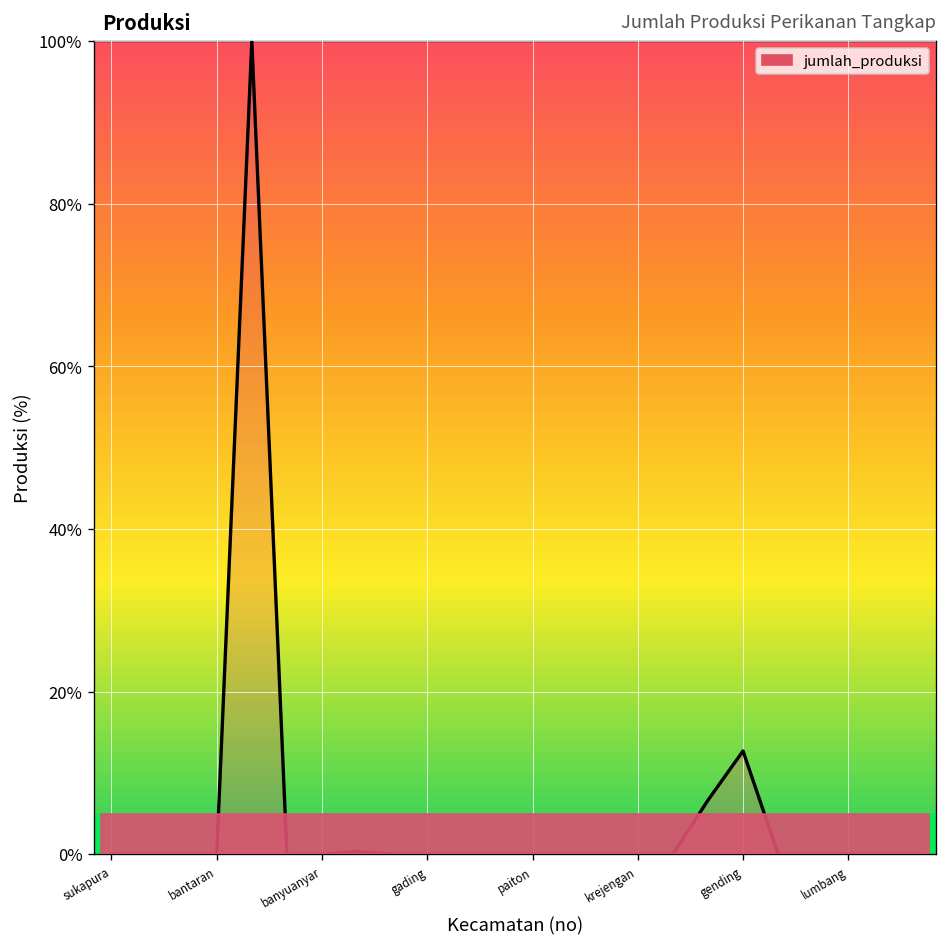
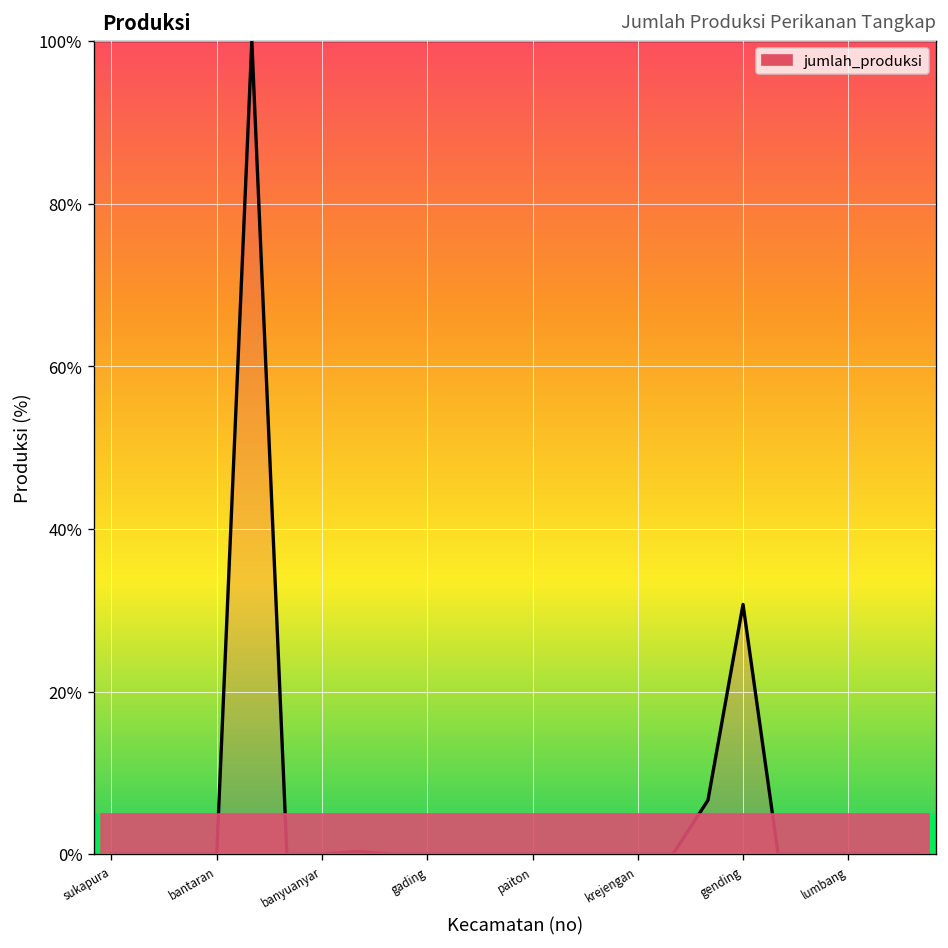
gending: 13% -> 31%
